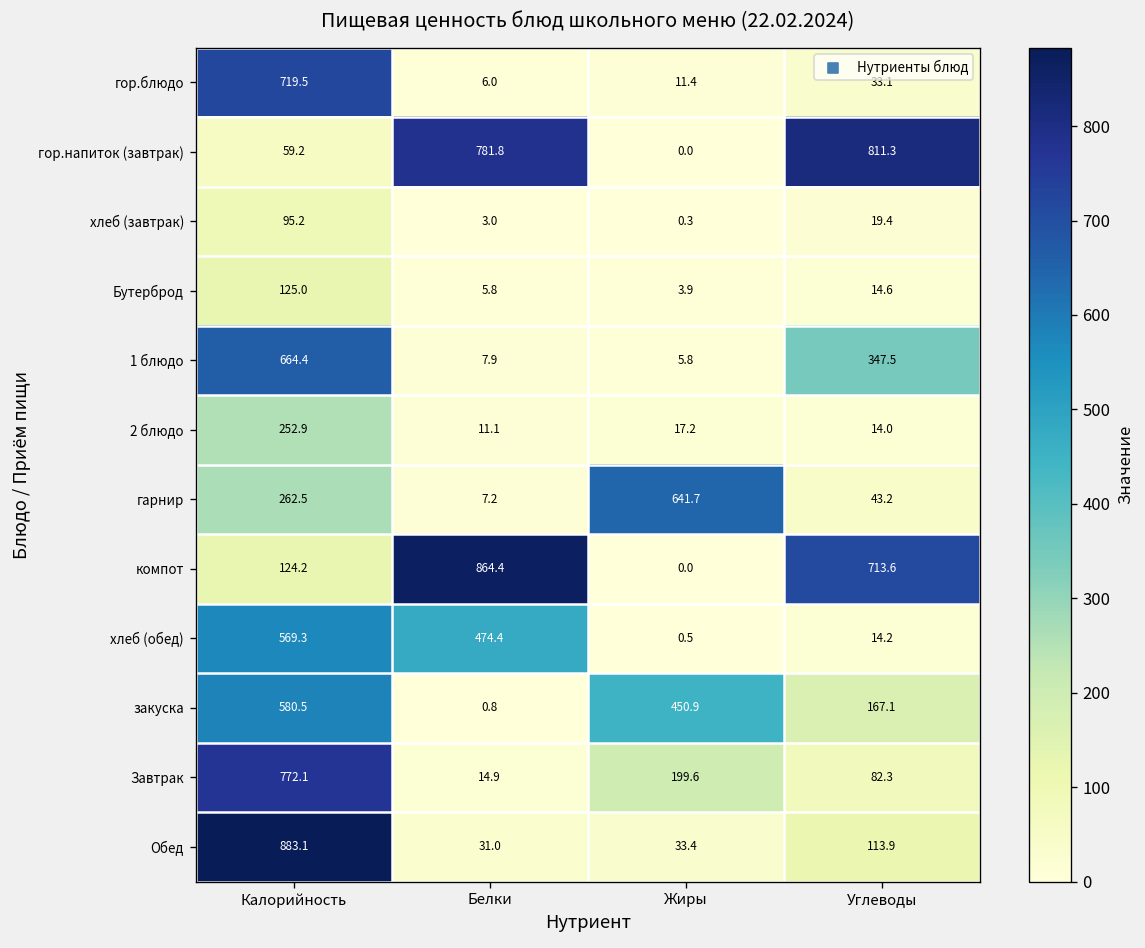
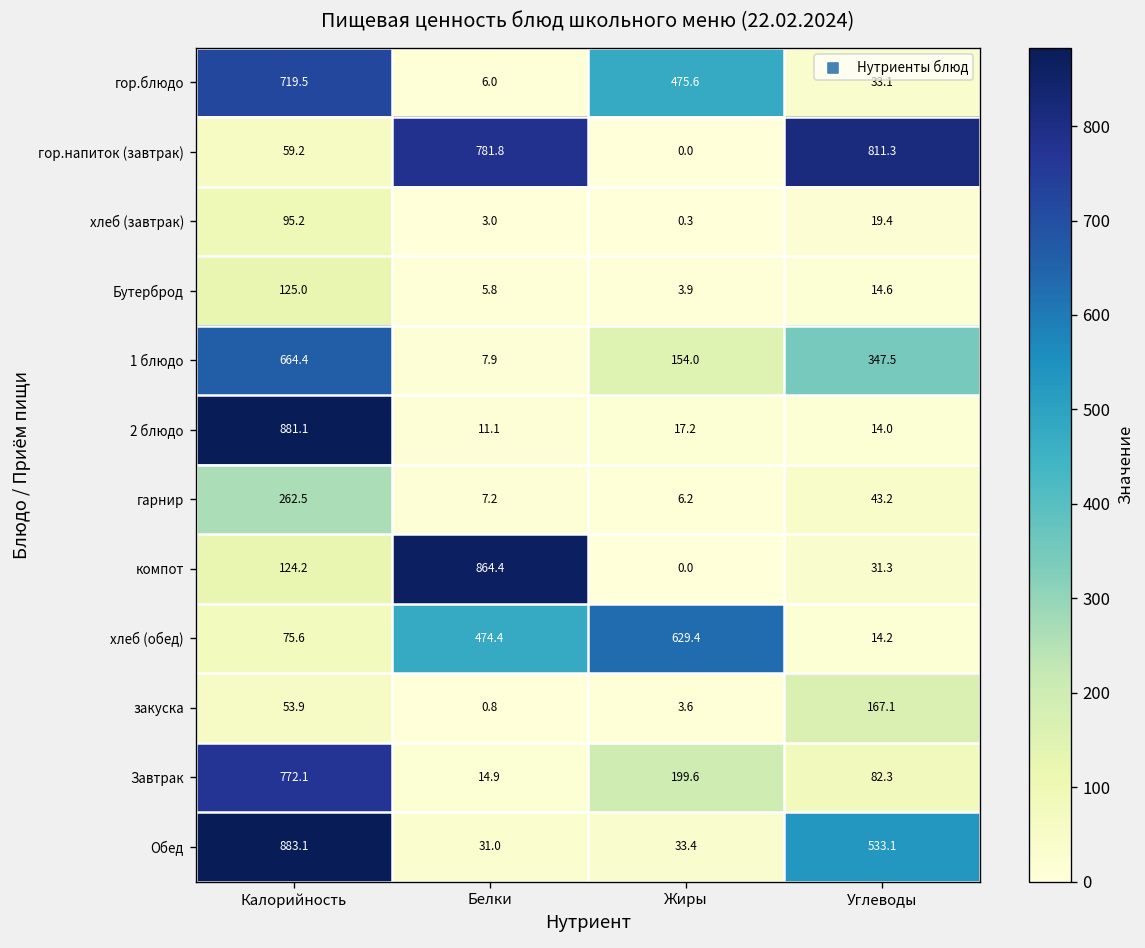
гор.блюдо, Жиры: 11.4 -> 475.6
1 блюдо, Жиры: 5.8 -> 154.0
2 блюдо, Калорийность: 252.9 -> 881.1
гарнир, Жиры: 641.7 -> 6.2
компот, Углеводы: 713.6 -> 31.3
хлеб (обед), Калорийность: 569.3 -> 75.6
хлеб (обед), Жиры: 0.5 -> 629.4
закуска, Калорийность: 580.5 -> 53.9
закуска, Жиры: 450.9 -> 3.6
Обед, Углеводы: 113.9 -> 533.1
